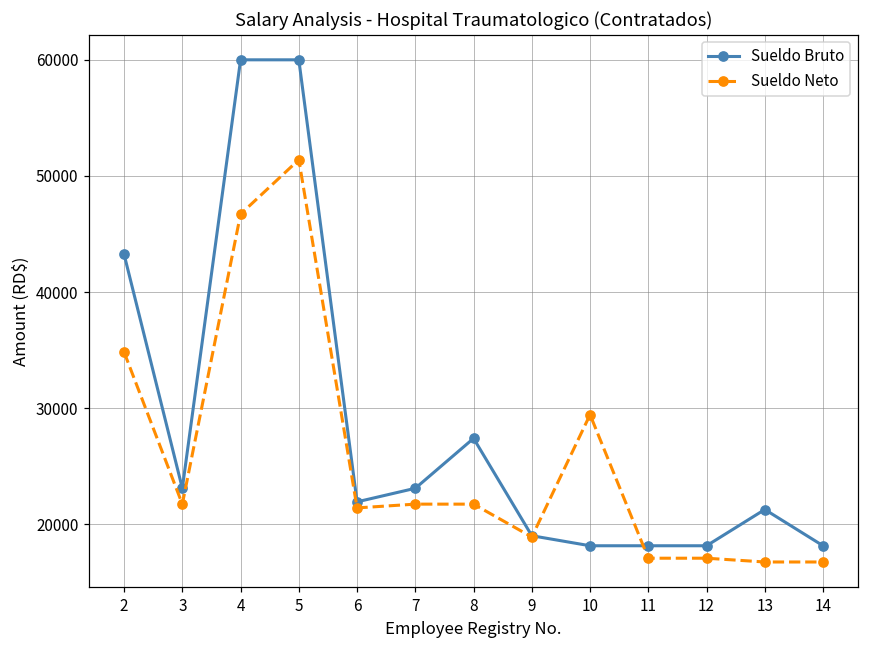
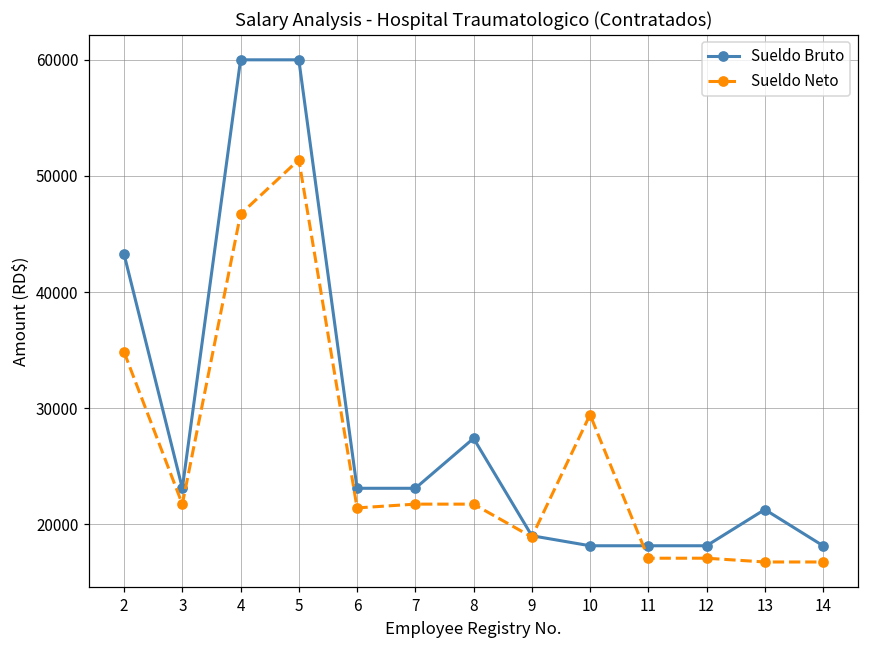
Sueldo Bruto, 6: 21900 -> 23100
